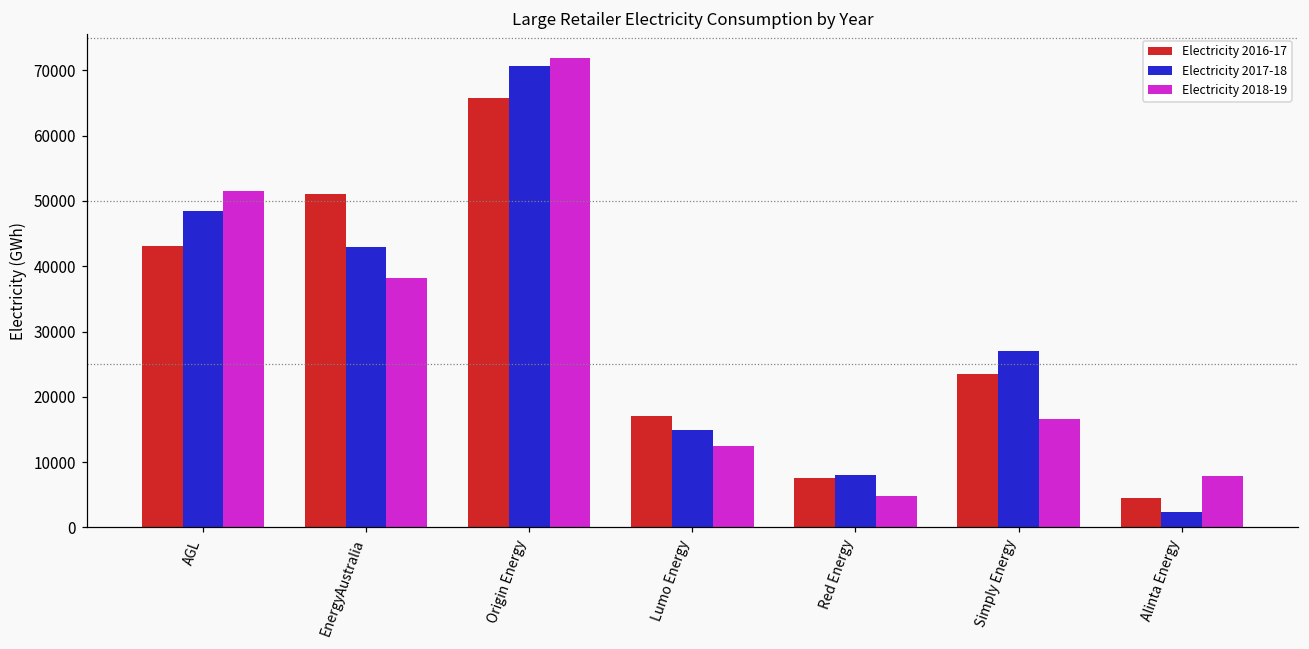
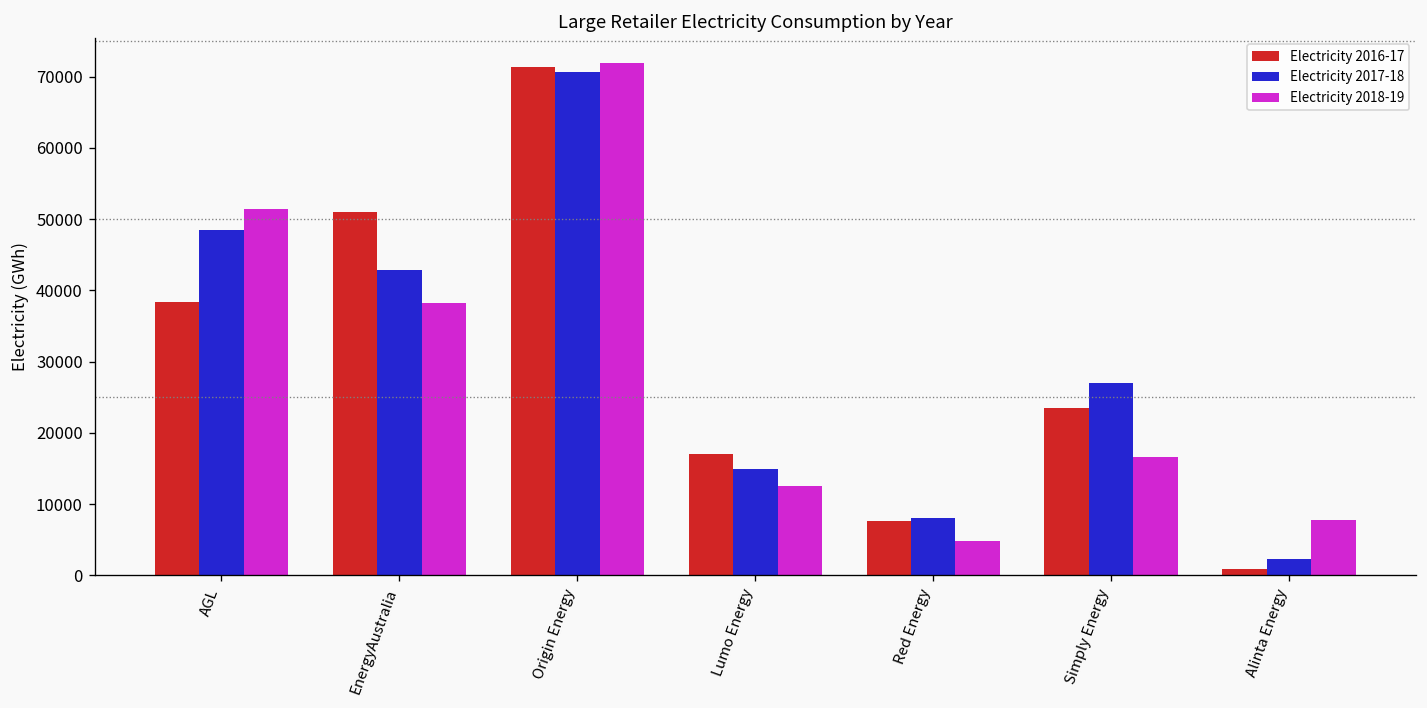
Electricity 2016-17, AGL: 43000 -> 38000
Electricity 2016-17, Origin Energy: 66000 -> 71000
Electricity 2016-17, Alinta Energy: 5000 -> 1000
